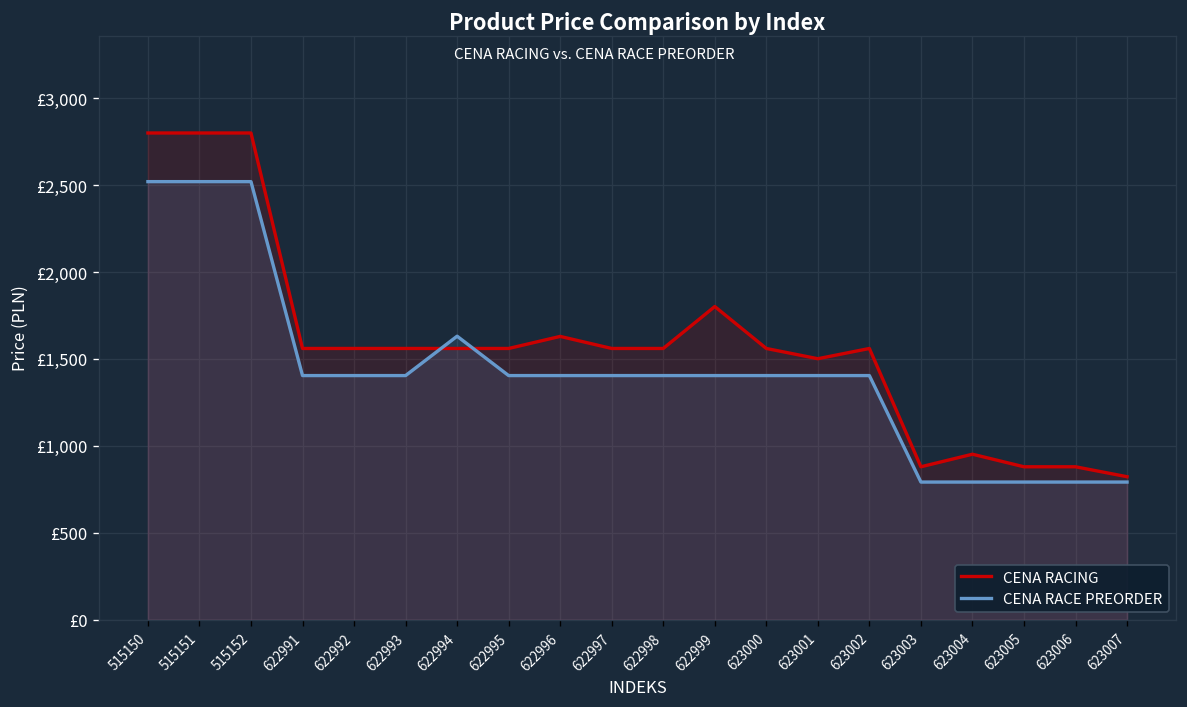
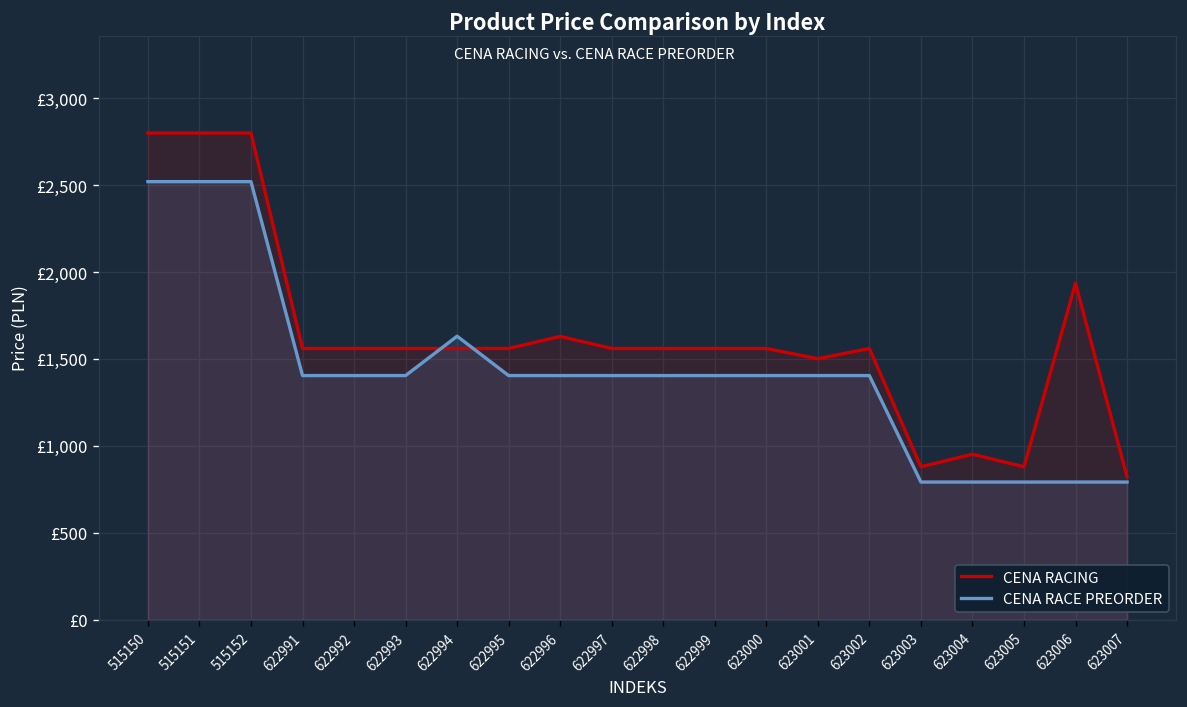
CENA RACING, 622999: £1,800 -> £1,560
CENA RACING, 623006: £880 -> £1,940
